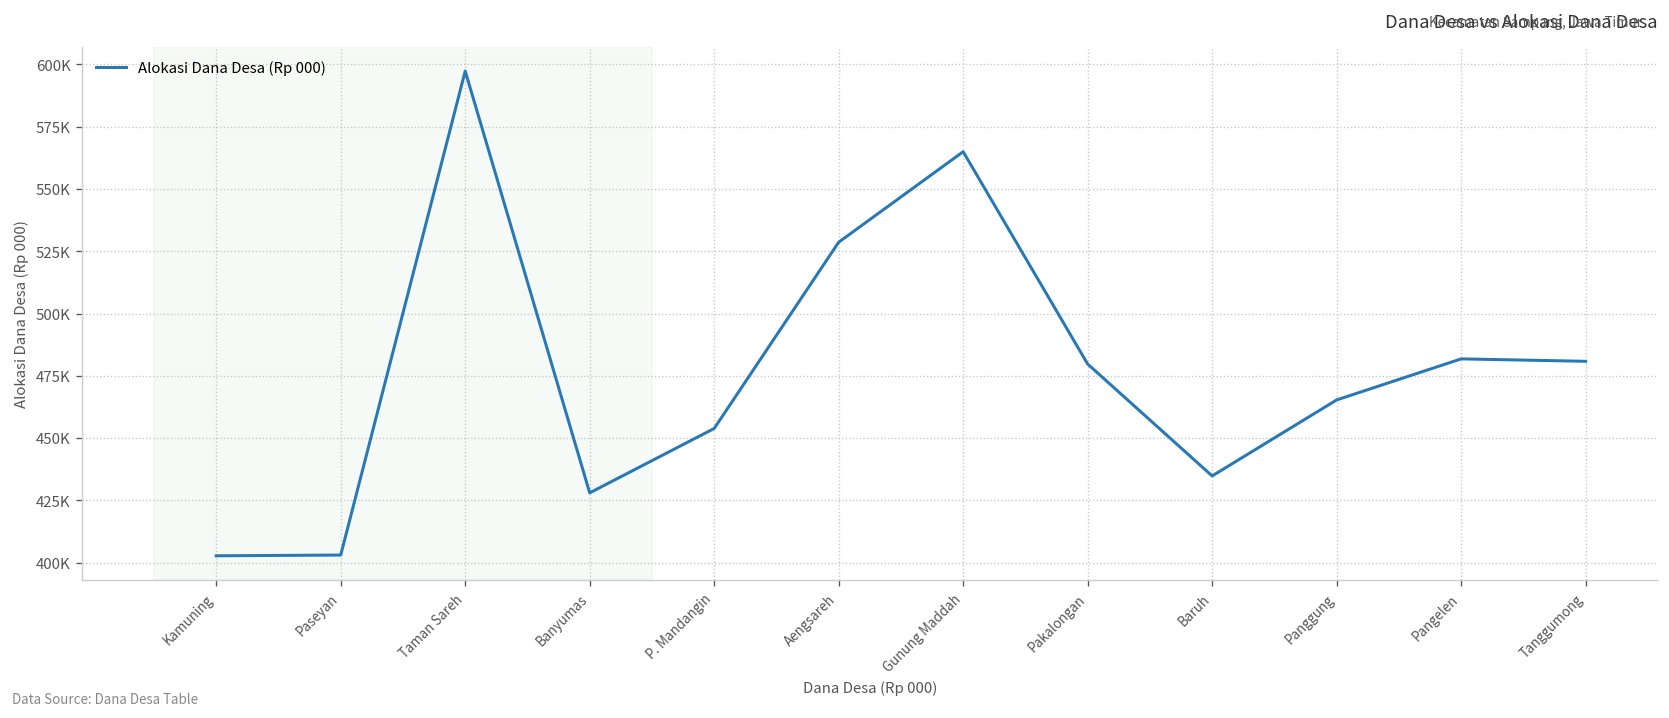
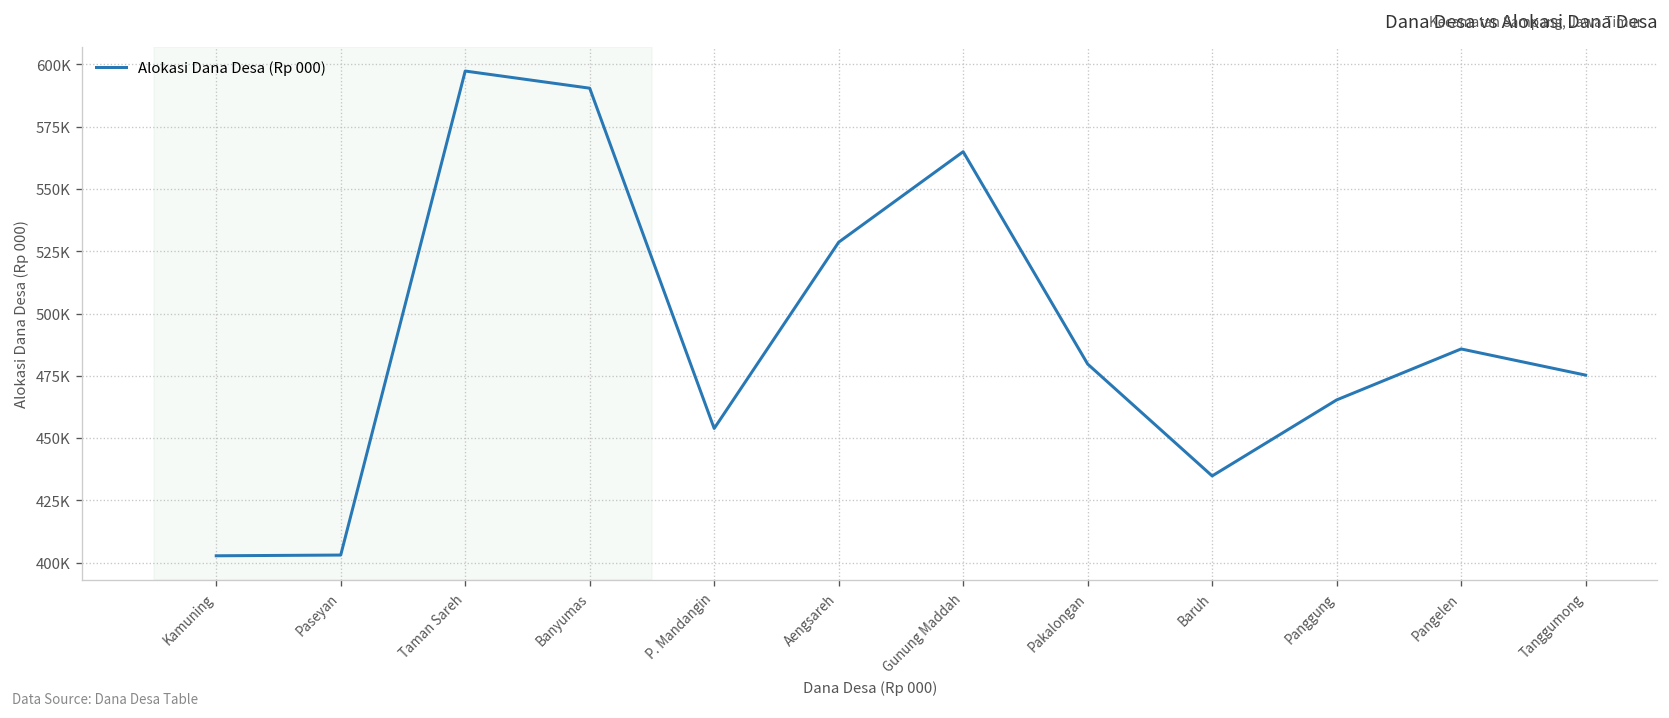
Banyumas: 428000 -> 590000
Pangelen: 482000 -> 486000
Tanggumong: 481000 -> 475000
